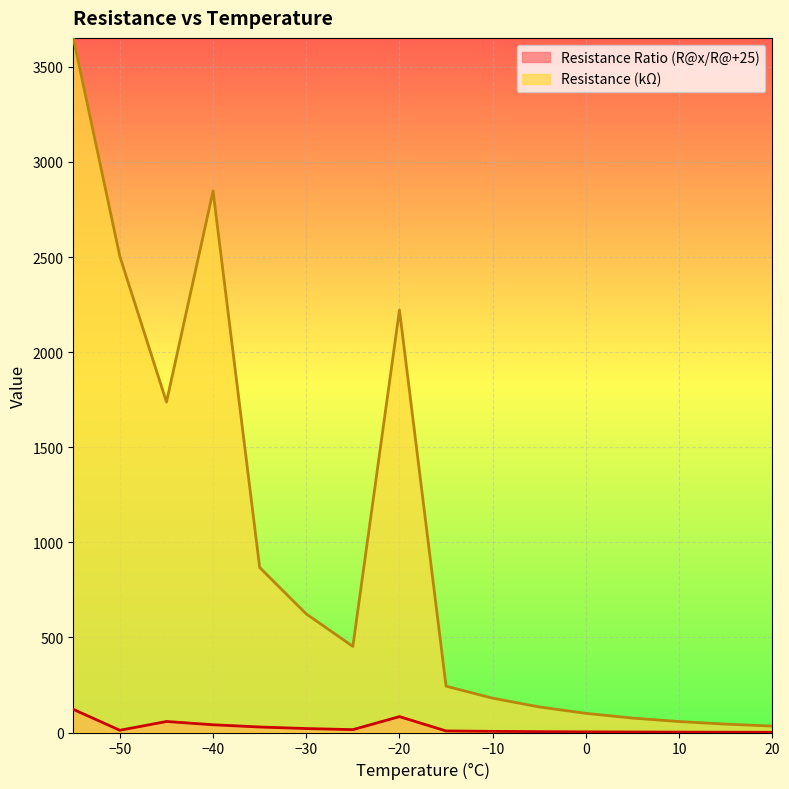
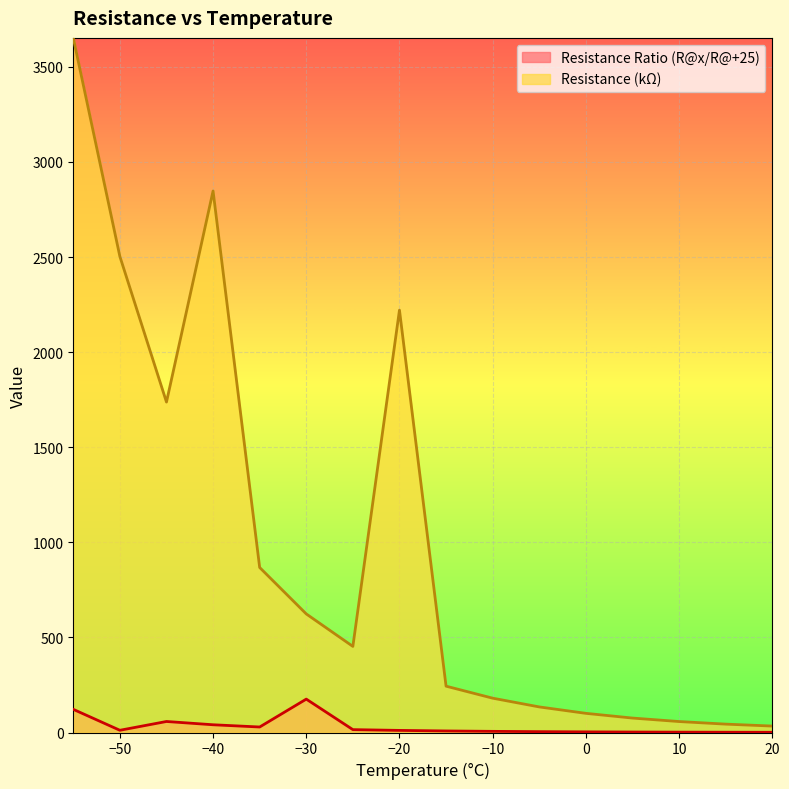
Resistance Ratio (R@x/R@+25), −30: 20 -> 180
Resistance Ratio (R@x/R@+25), −20: 80 -> 10
